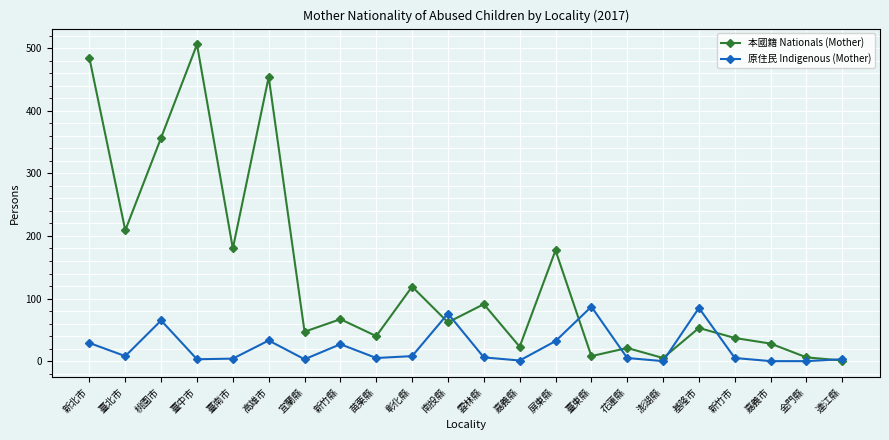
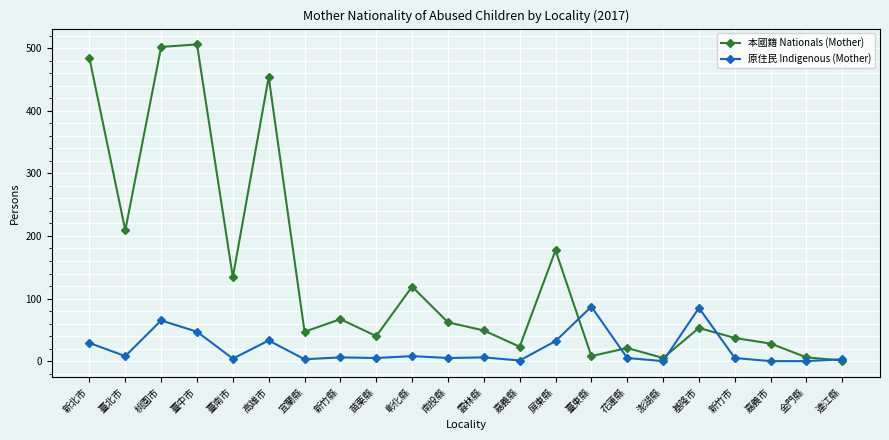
本國籍 Nationals (Mother), 桃園市: 360 -> 500
原住民 Indigenous (Mother), 臺中市: 0 -> 50
本國籍 Nationals (Mother), 臺南市: 180 -> 130
原住民 Indigenous (Mother), 新竹縣: 30 -> 10
原住民 Indigenous (Mother), 南投縣: 80 -> 10
本國籍 Nationals (Mother), 雲林縣: 90 -> 50
